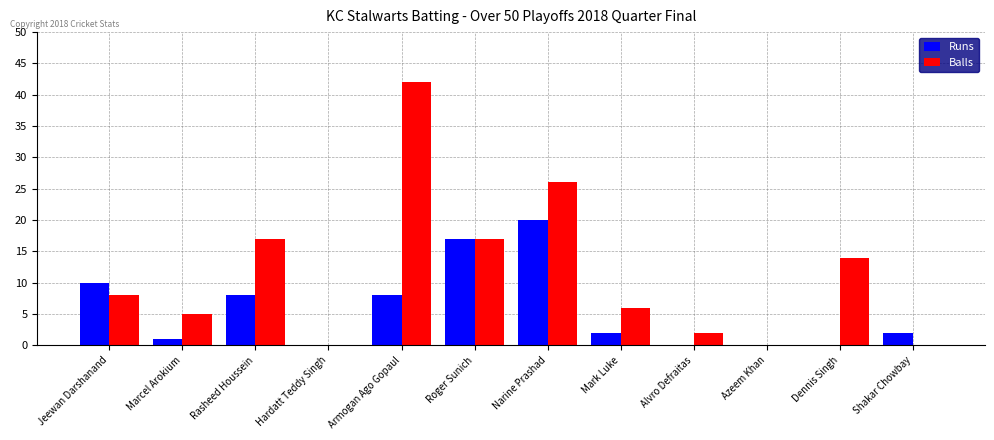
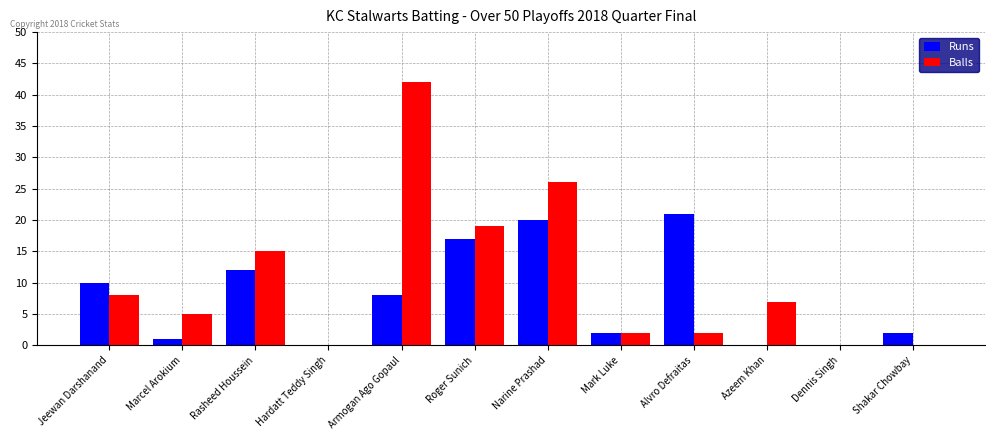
Runs, Rasheed Houssein: 8 -> 12
Balls, Rasheed Houssein: 17 -> 15
Balls, Roger Sunich: 17 -> 19
Balls, Mark Luke: 6 -> 2
Runs, Alvro Defraitas: 0 -> 21
Balls, Azeem Khan: 0 -> 7
Balls, Dennis Singh: 14 -> 0
